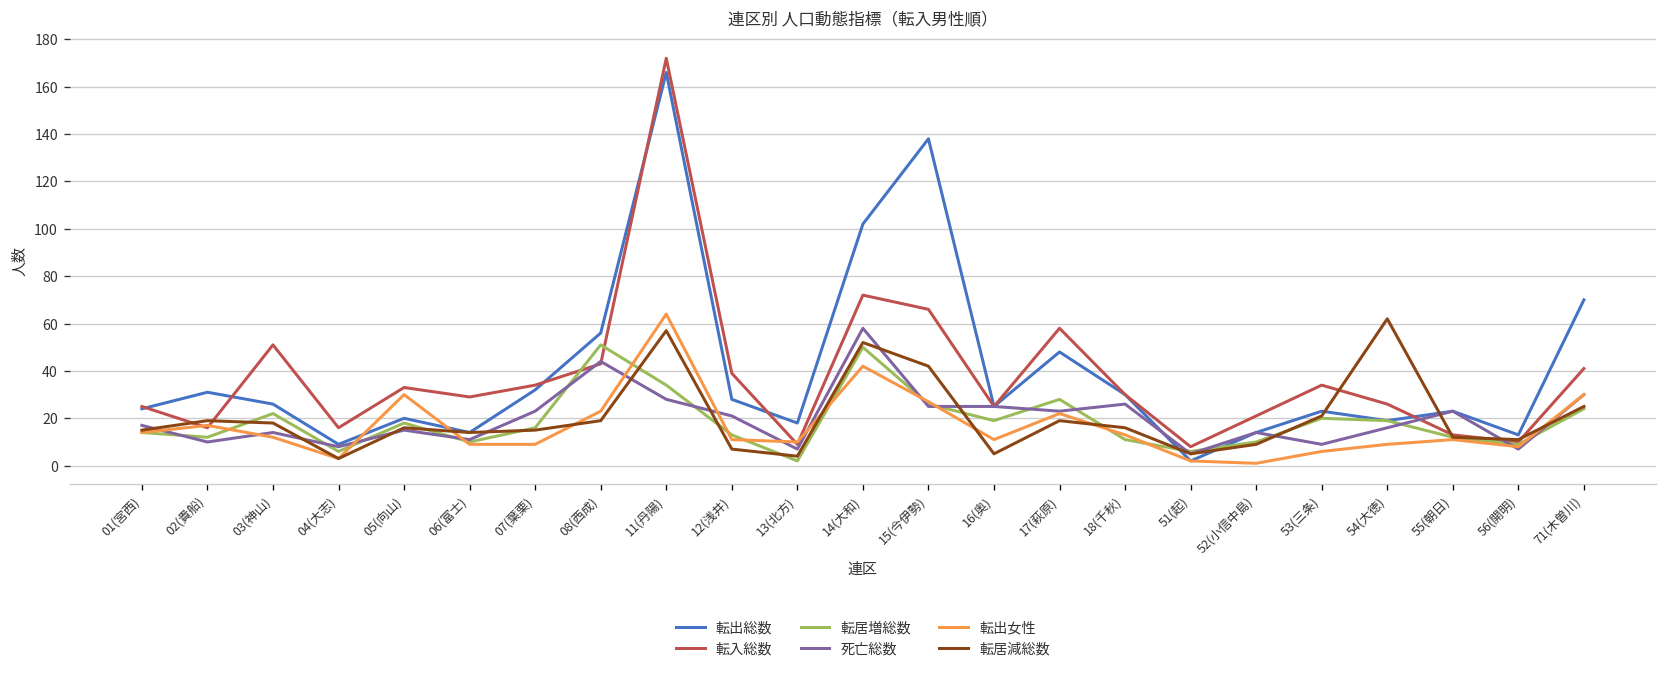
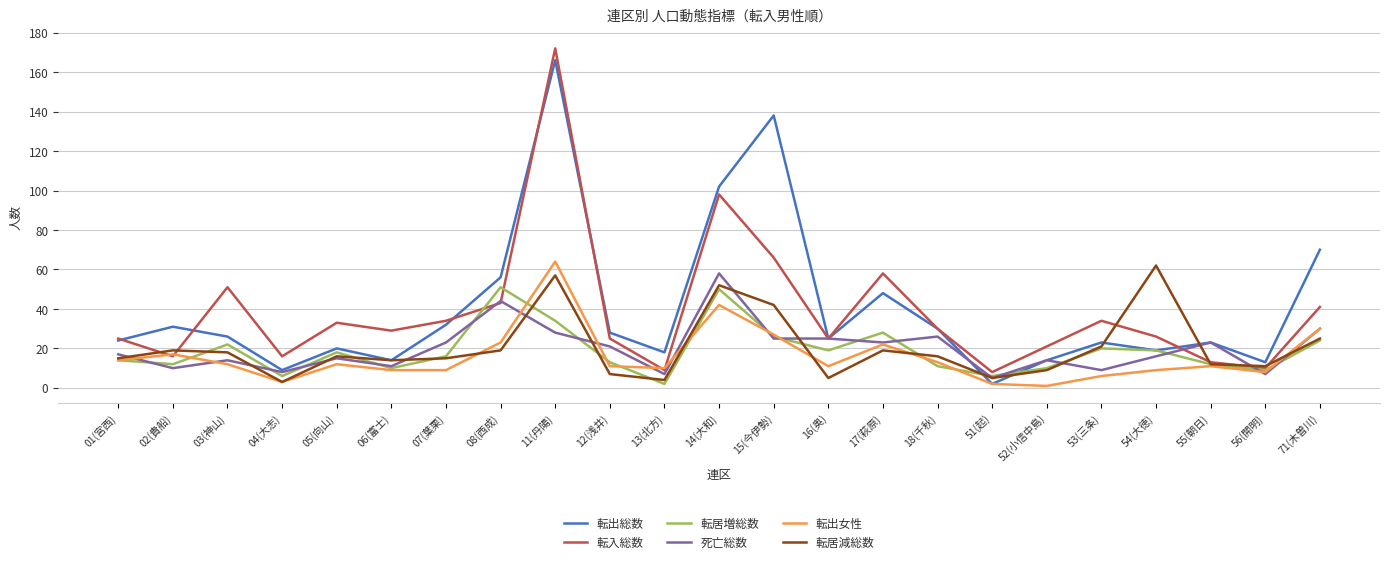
転出女性, 05(向山): 30 -> 12
転入総数, 12(浅井): 39 -> 25
転入総数, 14(大和): 72 -> 98
